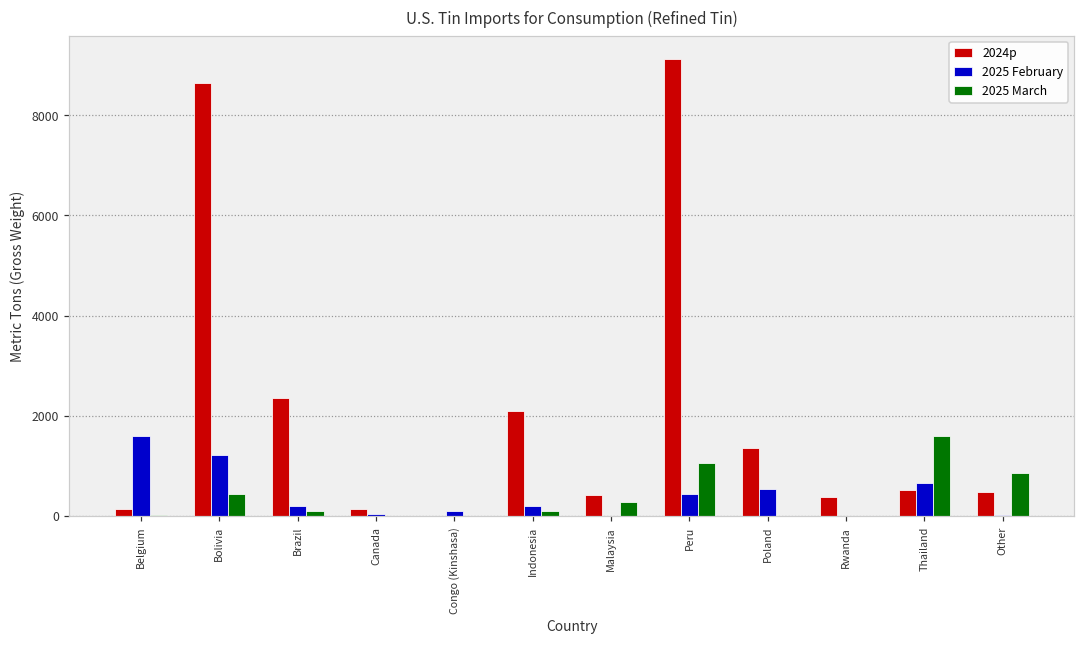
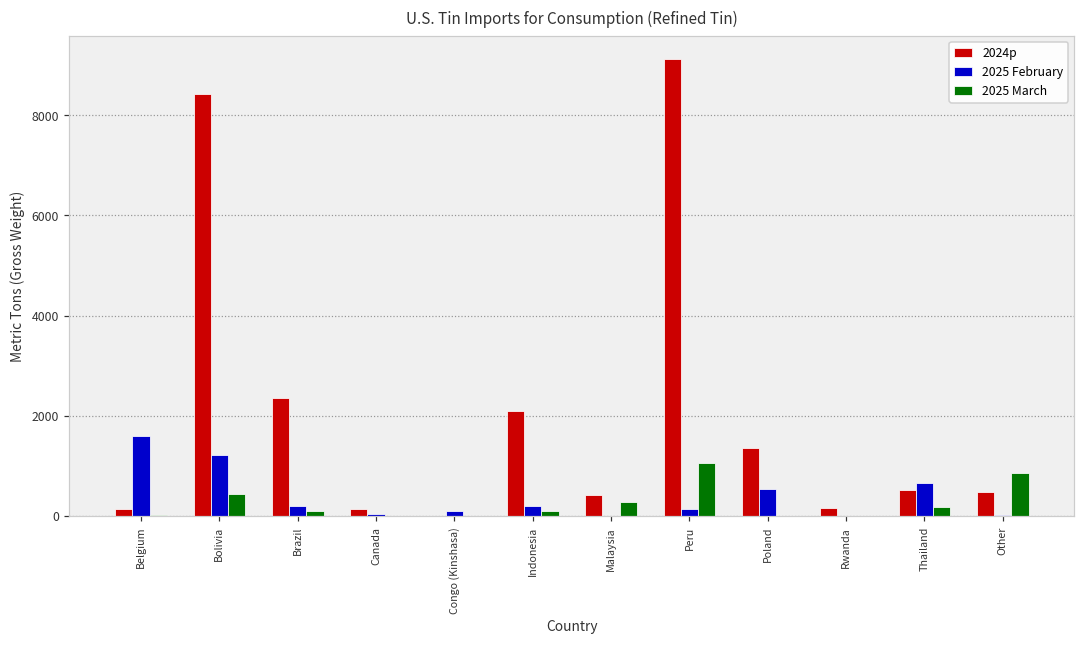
2024p, Bolivia: 8600 -> 8400
2025 February, Peru: 400 -> 100
2024p, Rwanda: 400 -> 200
2025 March, Thailand: 1600 -> 200
